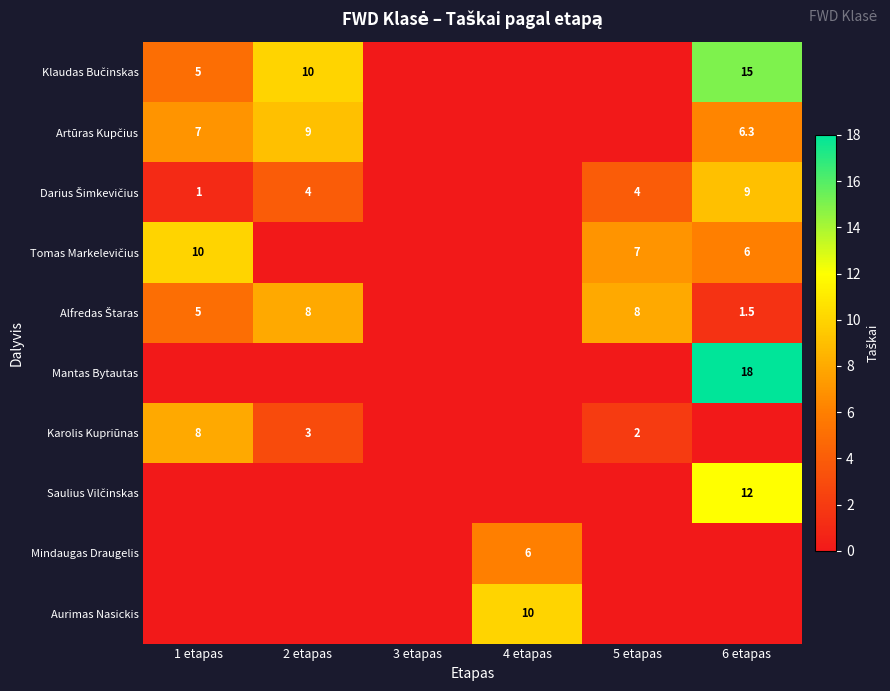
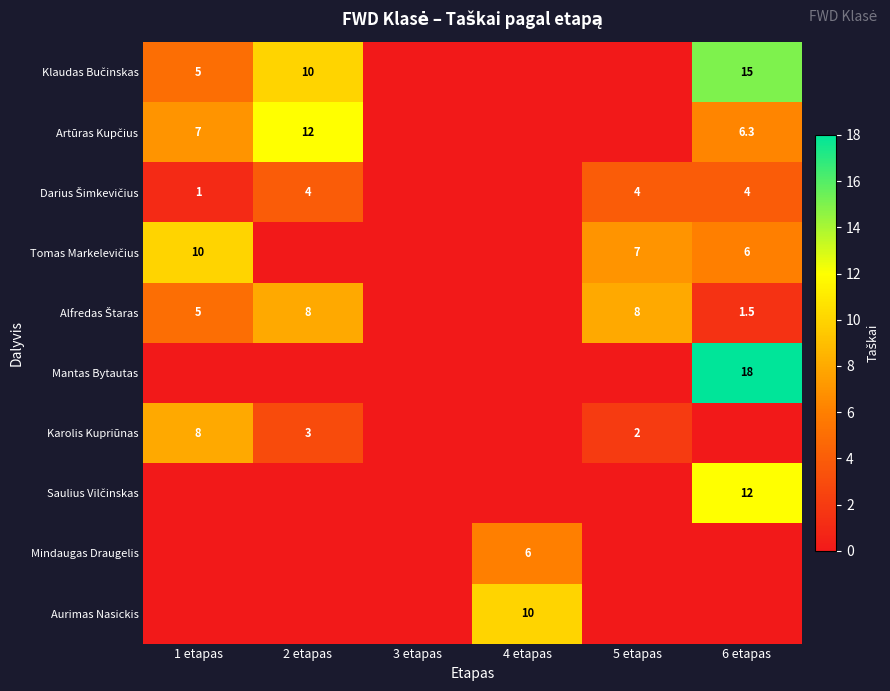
Artūras Kupčius, 2 etapas: 9 -> 12
Darius Šimkevičius, 6 etapas: 9 -> 4
